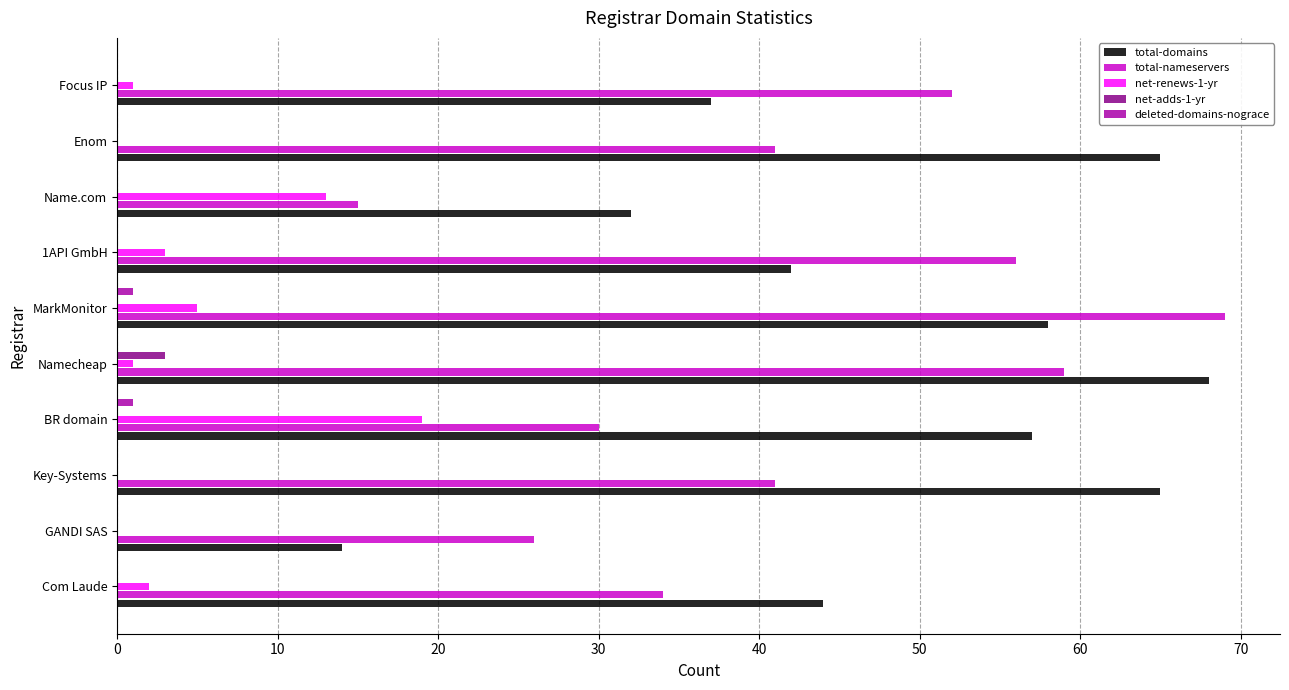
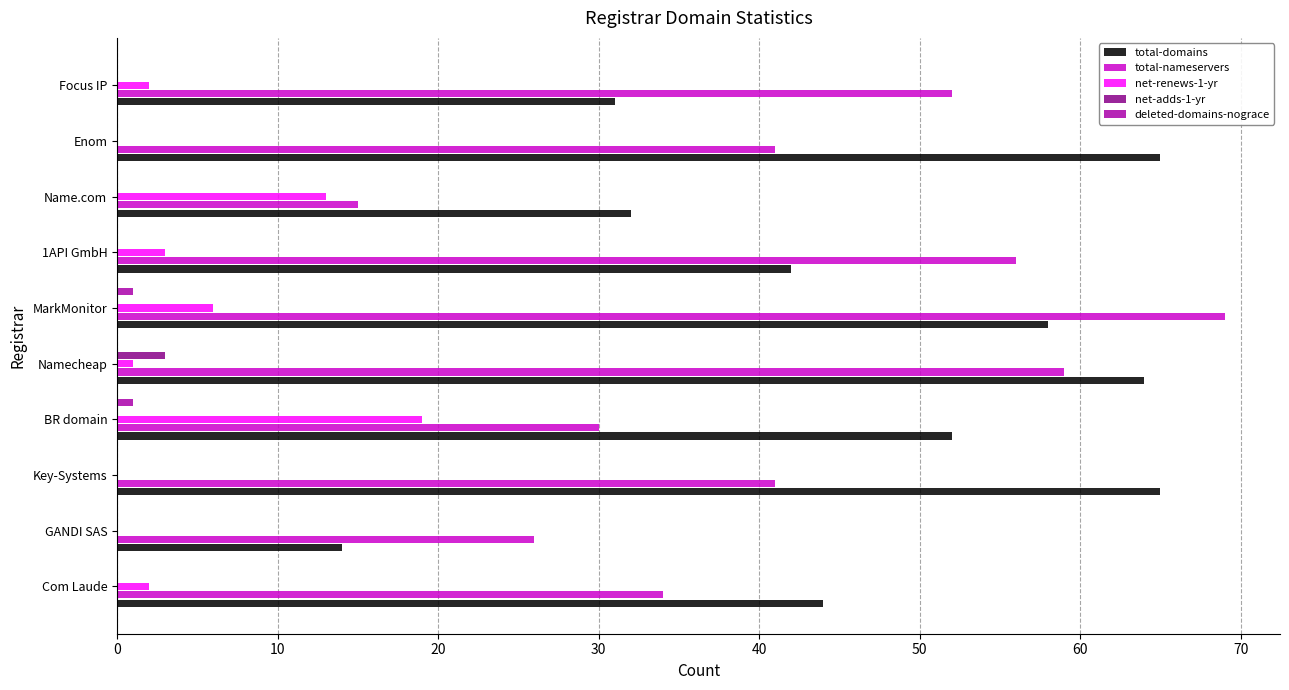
net-renews-1-yr, Focus IP: 1 -> 2
total-domains, Focus IP: 37 -> 31
net-renews-1-yr, MarkMonitor: 5 -> 6
total-domains, Namecheap: 68 -> 64
total-domains, BR domain: 57 -> 52
